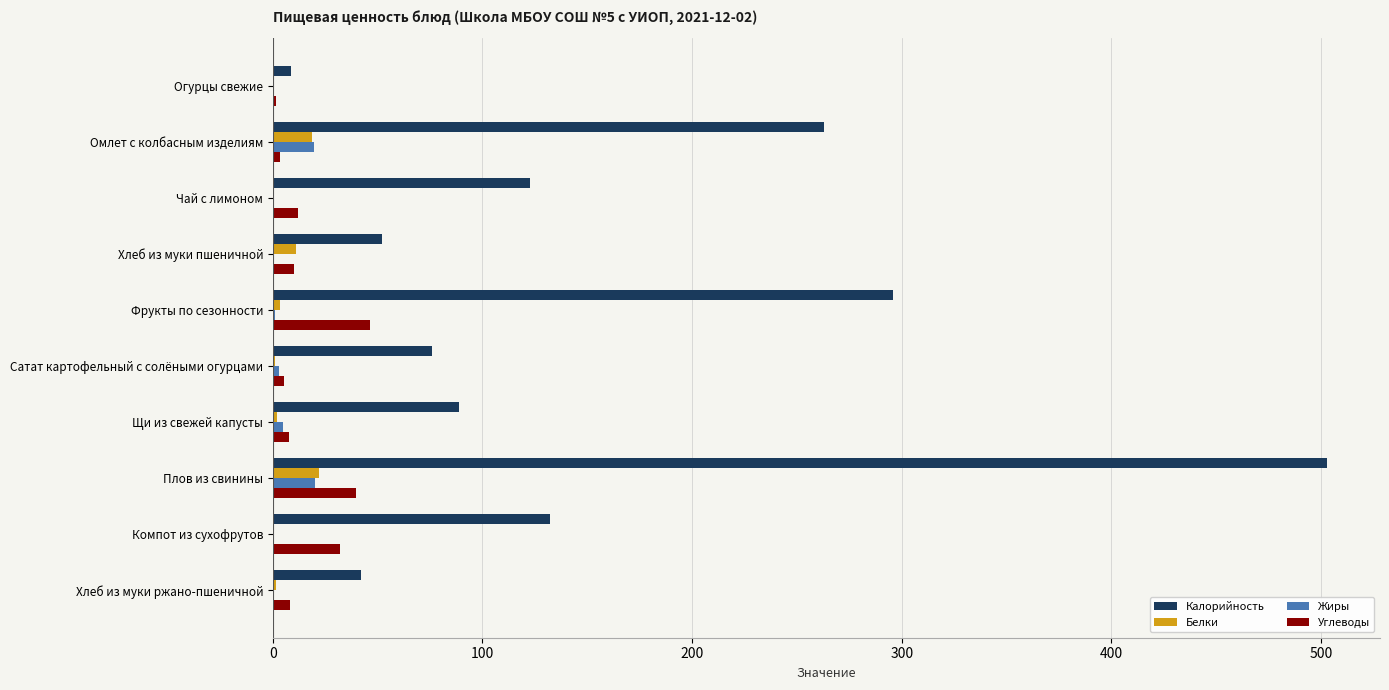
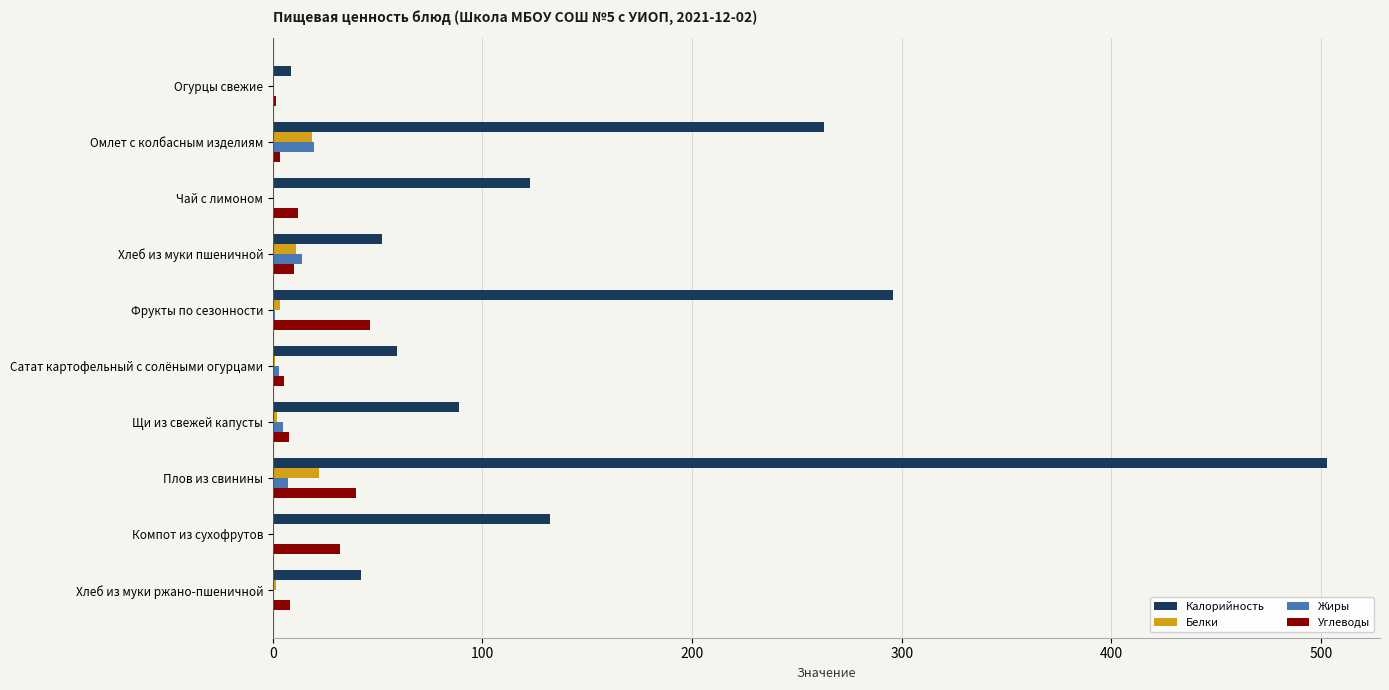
Жиры, Хлеб из муки пшеничной: 1 -> 14
Калорийность, Сатат картофельный с солёными огурцами: 76 -> 59
Жиры, Плов из свинины: 20 -> 7
